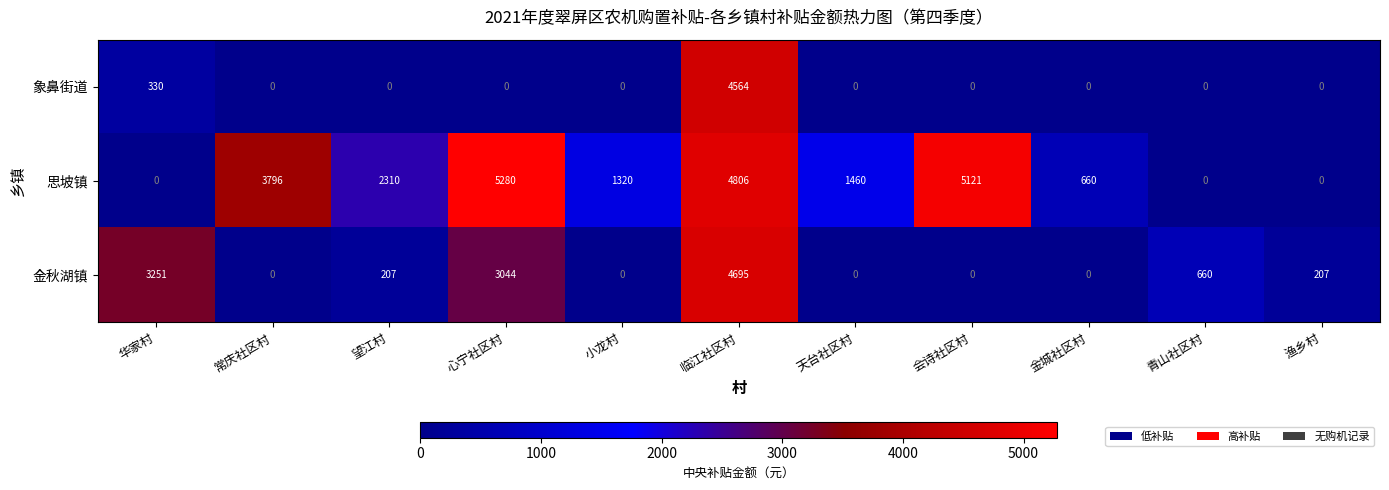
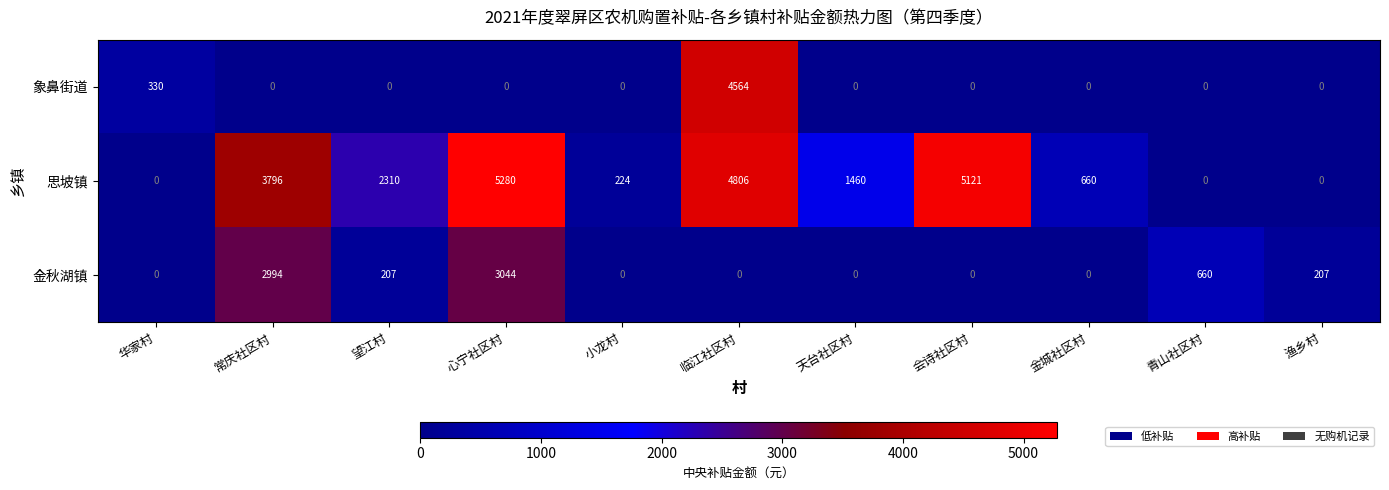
思坡镇, 小龙村: 1320 -> 224
金秋湖镇, 华家村: 3251 -> 0
金秋湖镇, 常庆社区村: 0 -> 2994
金秋湖镇, 临江社区村: 4695 -> 0
